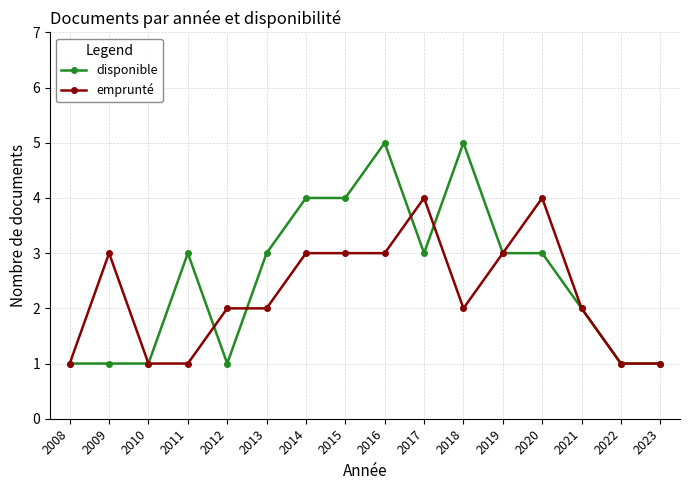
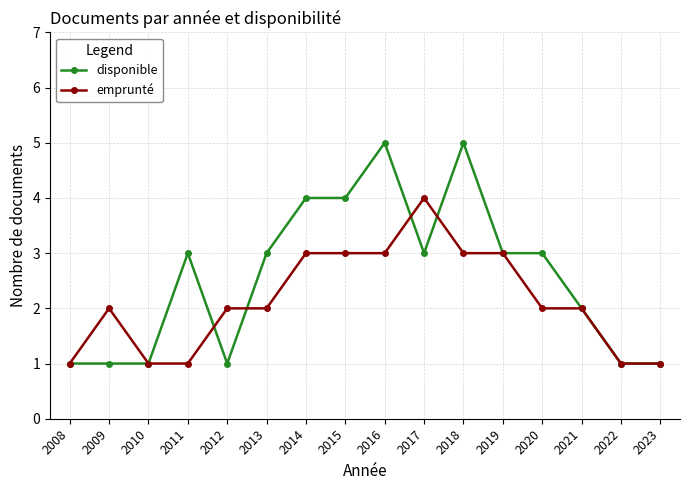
emprunté, 2009: 3 -> 2
emprunté, 2018: 2 -> 3
emprunté, 2020: 4 -> 2
